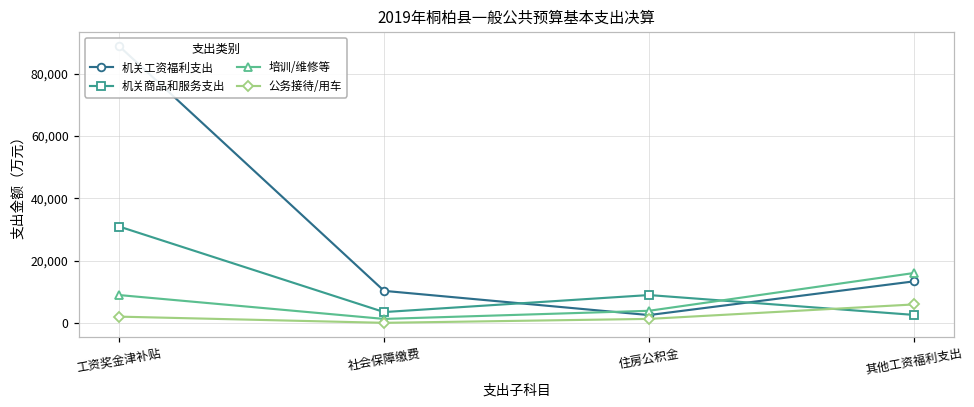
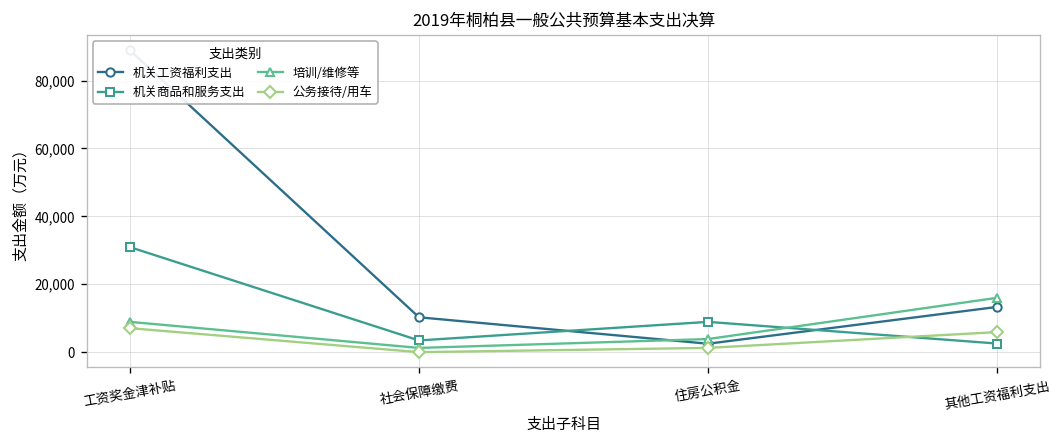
公务接待/用车, 工资奖金津补贴: 2,000 -> 7,000
